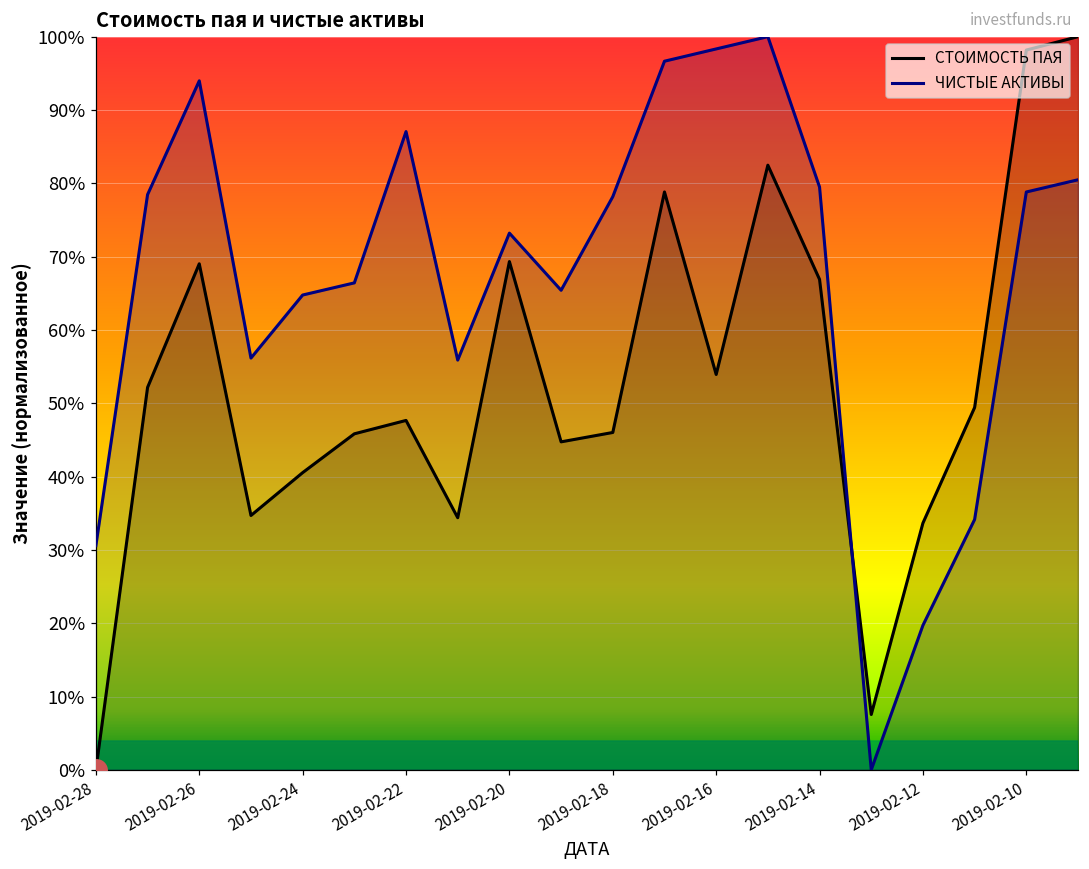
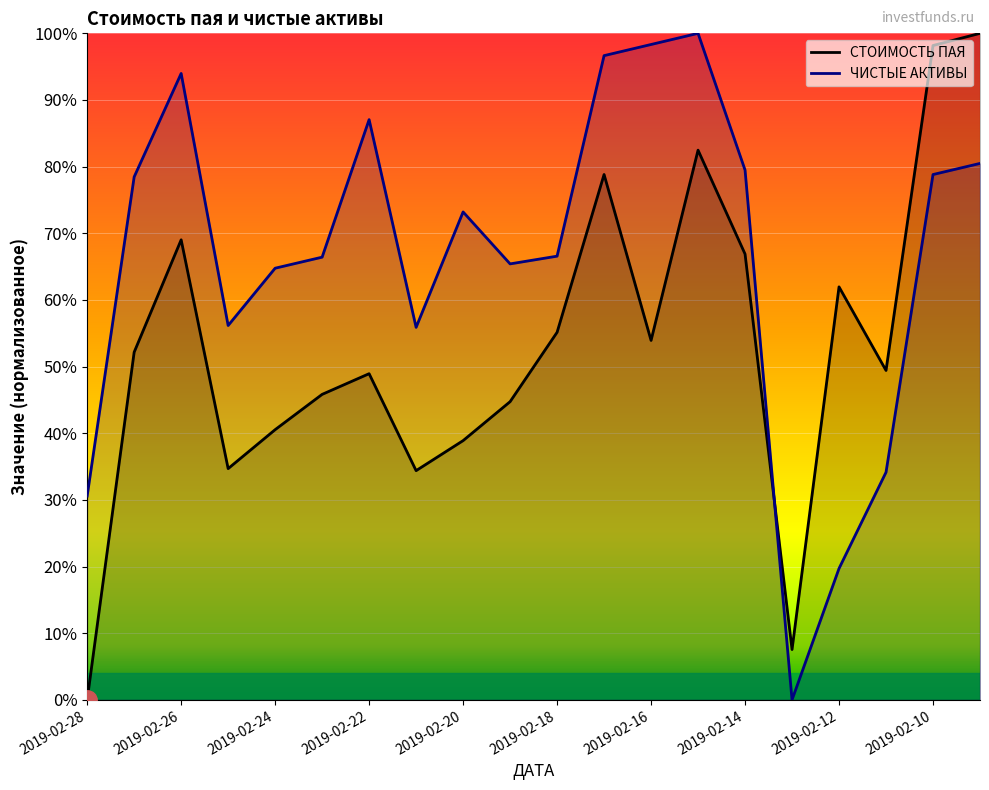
СТОИМОСТЬ ПАЯ, 2019-02-22: 48% -> 49%
СТОИМОСТЬ ПАЯ, 2019-02-20: 69% -> 39%
СТОИМОСТЬ ПАЯ, 2019-02-18: 46% -> 55%
ЧИСТЫЕ АКТИВЫ, 2019-02-18: 78% -> 67%
СТОИМОСТЬ ПАЯ, 2019-02-12: 34% -> 62%
